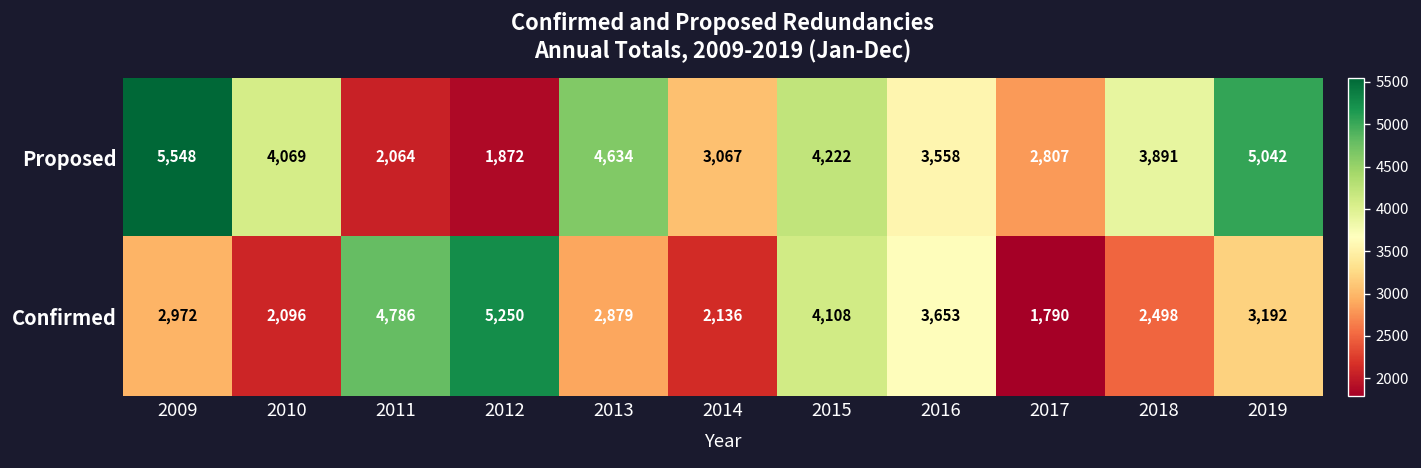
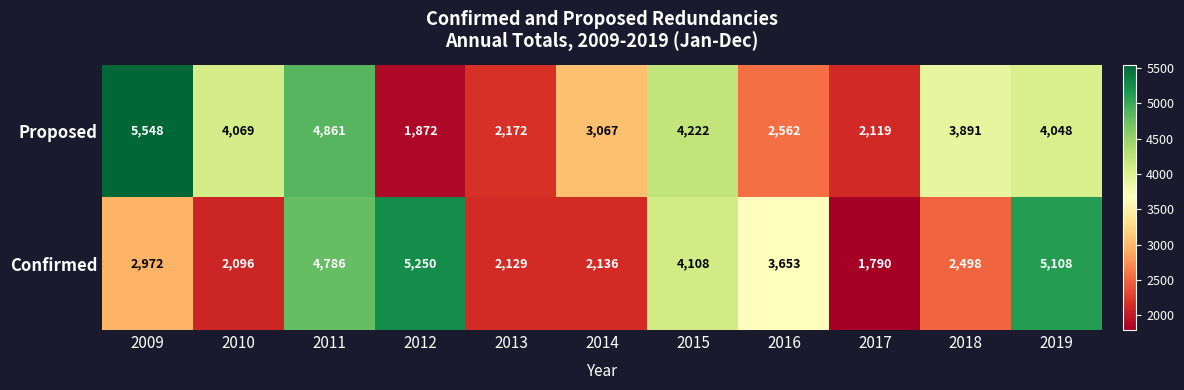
Proposed, 2011: 2,064 -> 4,861
Proposed, 2013: 4,634 -> 2,172
Proposed, 2016: 3,558 -> 2,562
Proposed, 2017: 2,807 -> 2,119
Proposed, 2019: 5,042 -> 4,048
Confirmed, 2013: 2,879 -> 2,129
Confirmed, 2019: 3,192 -> 5,108
